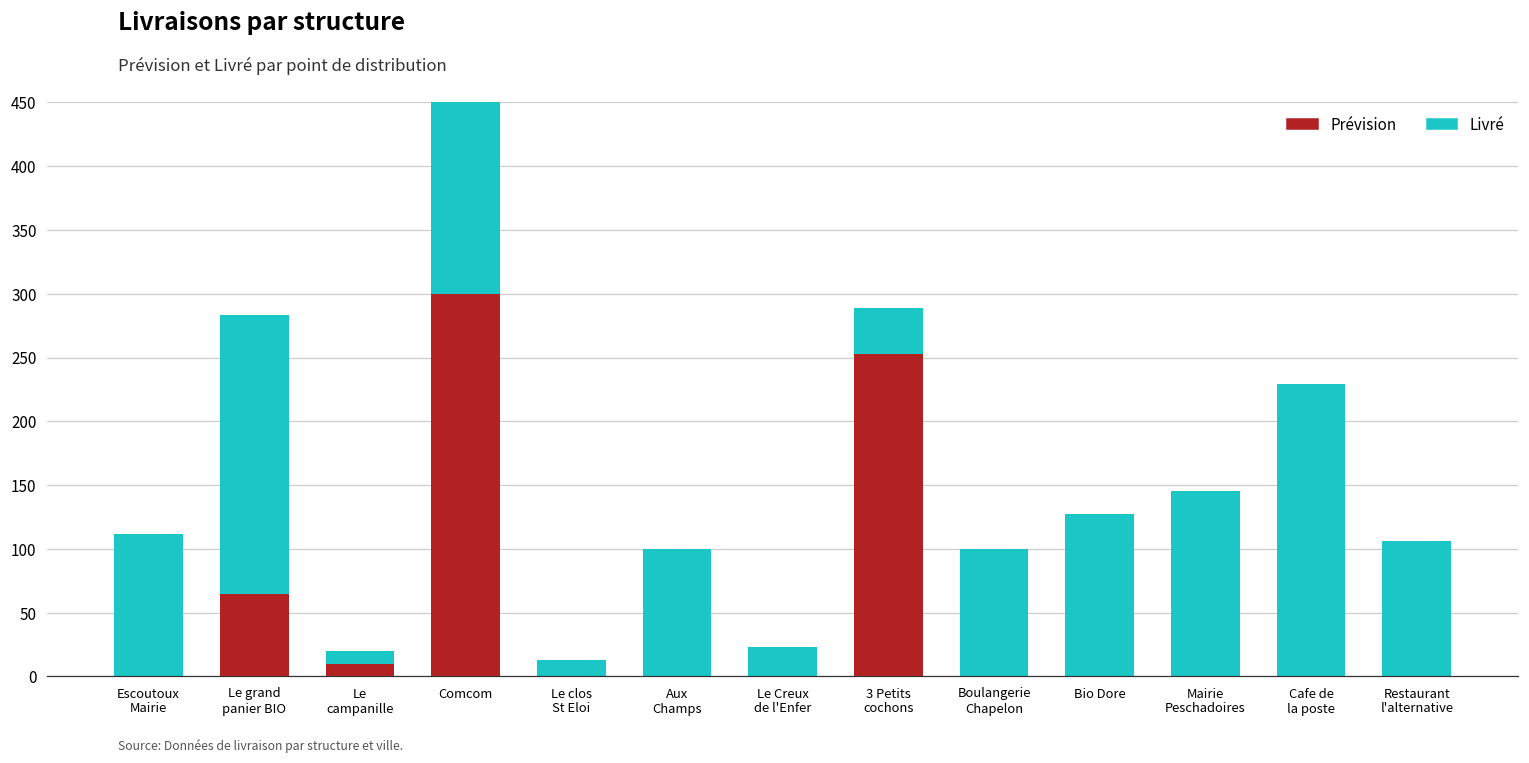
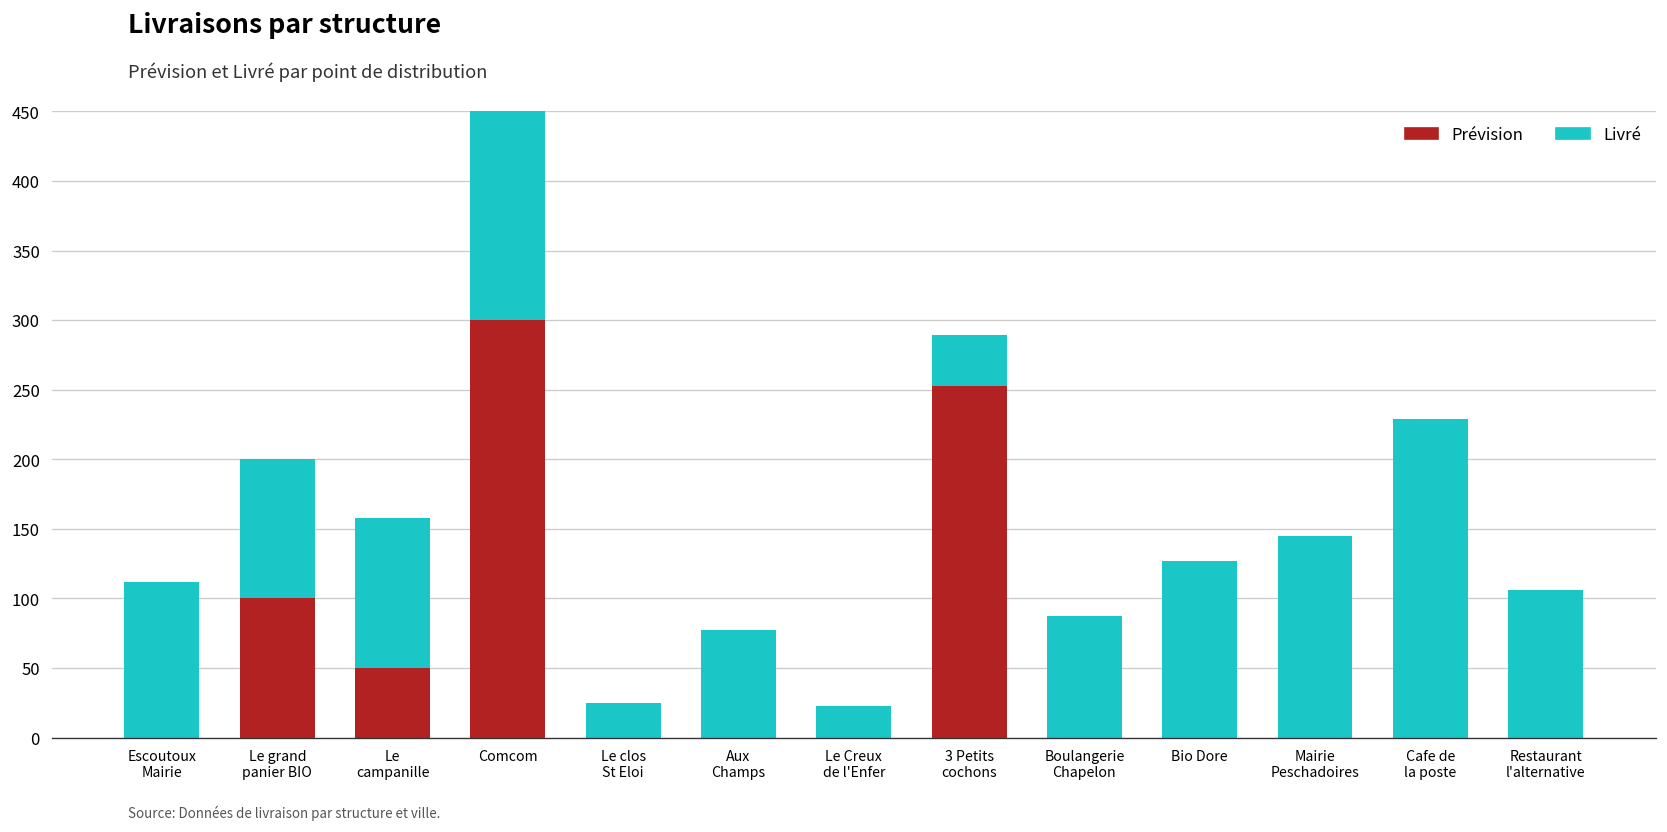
Prévision, Le grand panier BIO: 65 -> 100
Livré, Le grand panier BIO: 218 -> 100
Prévision, Le campanille: 10 -> 50
Livré, Le campanille: 10 -> 108
Livré, Le clos St Eloi: 13 -> 25
Livré, Aux Champs: 100 -> 77
Livré, Boulangerie Chapelon: 100 -> 87
